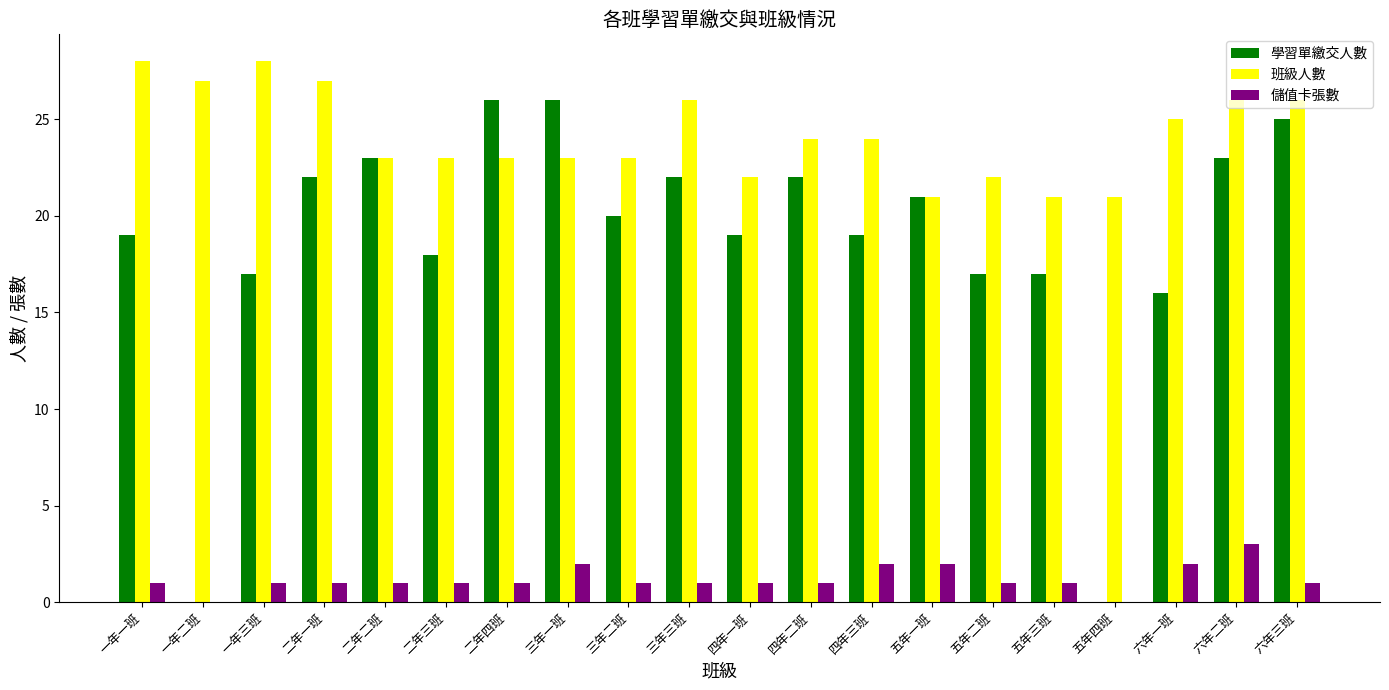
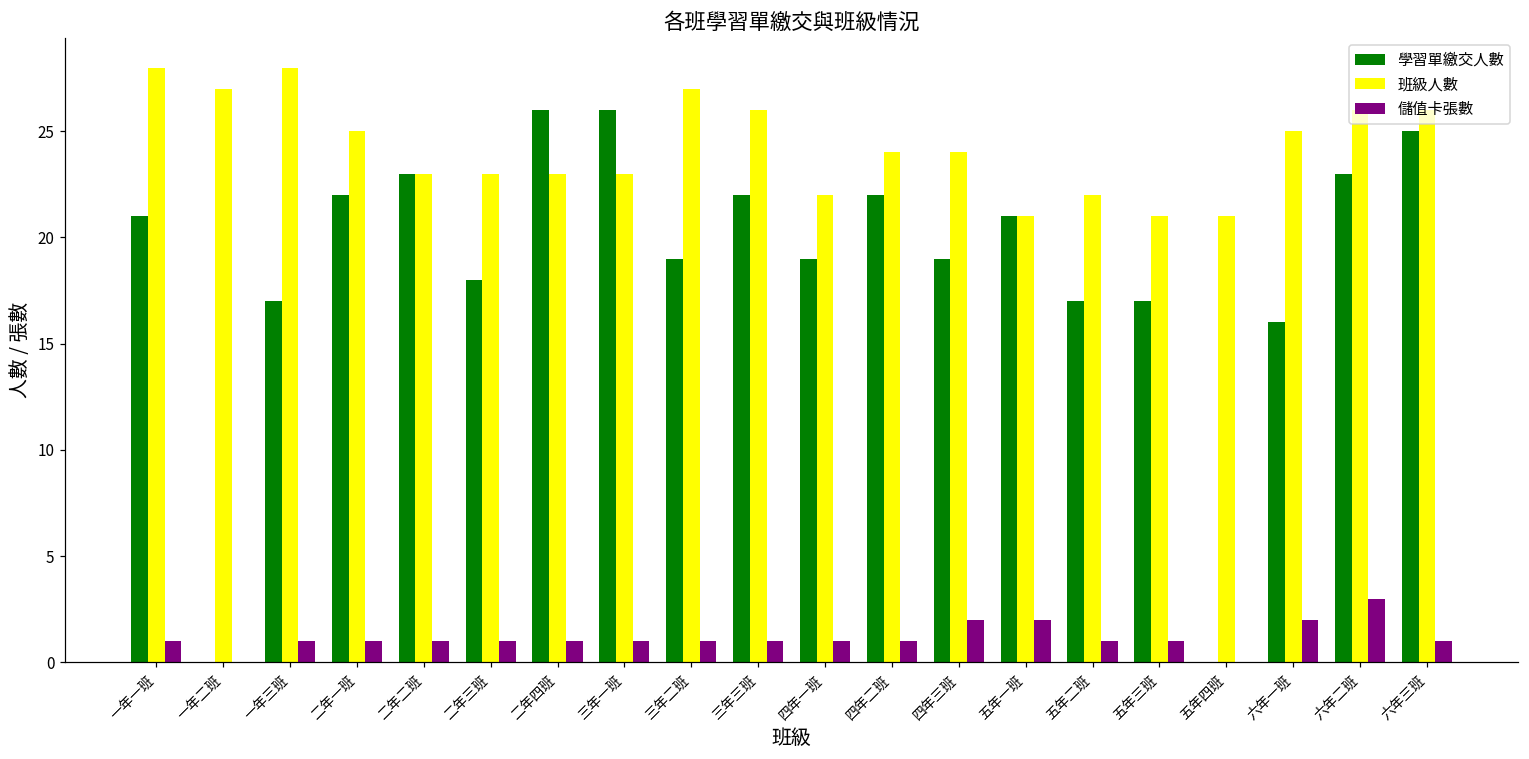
學習單繳交人數, 一年一班: 19 -> 21
班級人數, 二年一班: 27 -> 25
儲值卡張數, 三年一班: 2 -> 1
學習單繳交人數, 三年二班: 20 -> 19
班級人數, 三年二班: 23 -> 27
